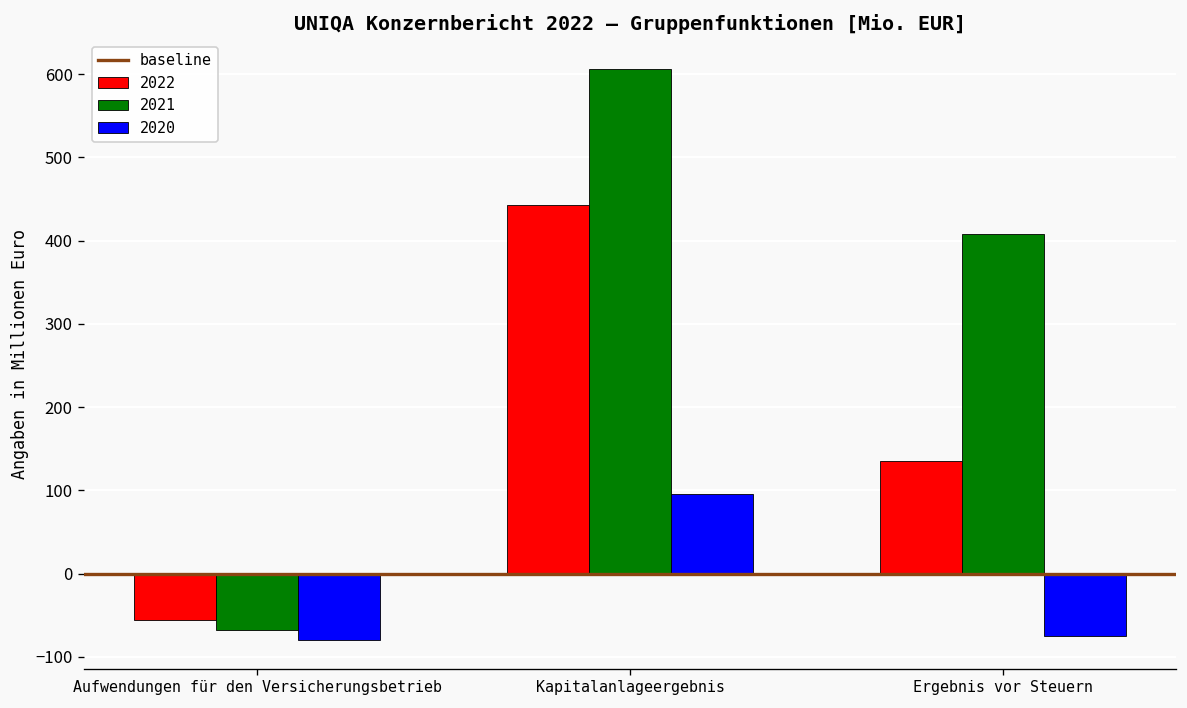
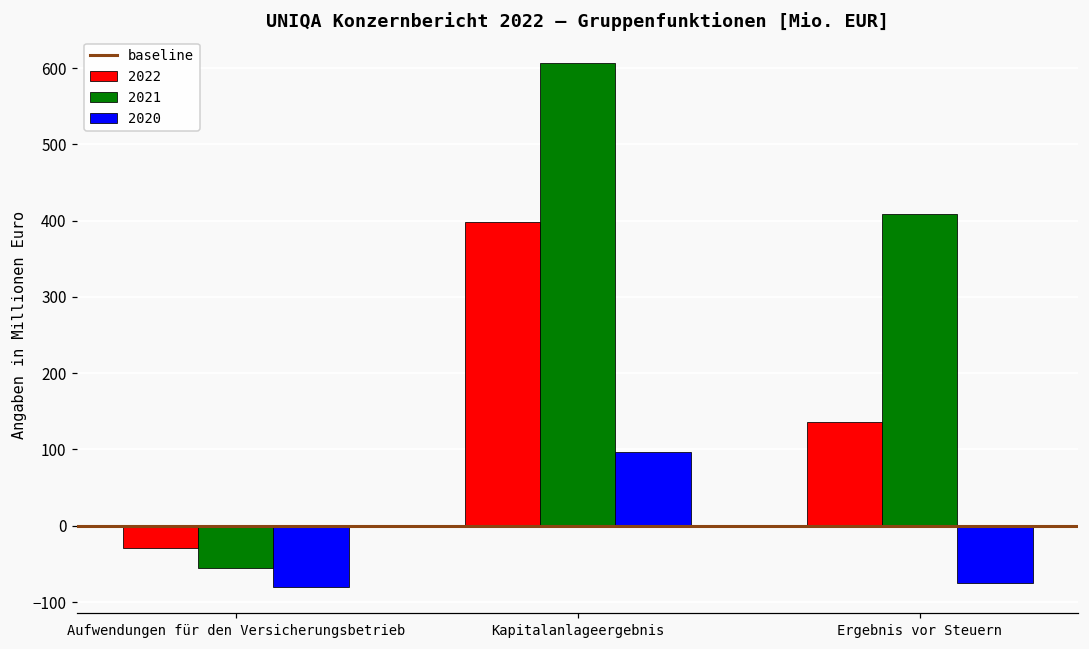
2022, Aufwendungen für den Versicherungsbetrieb: -60 -> -30
2021, Aufwendungen für den Versicherungsbetrieb: -70 -> -50
2022, Kapitalanlageergebnis: 440 -> 400
